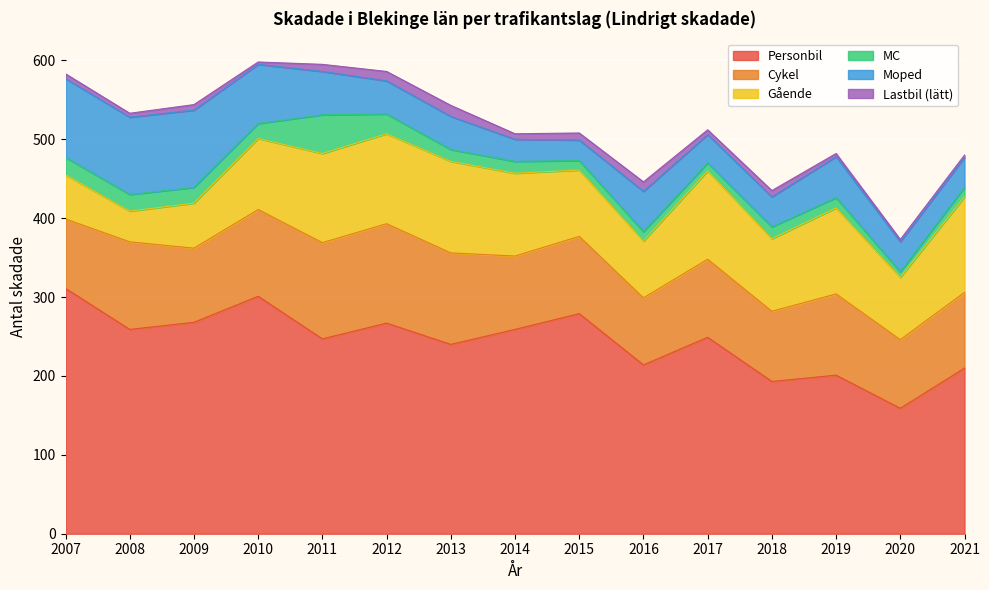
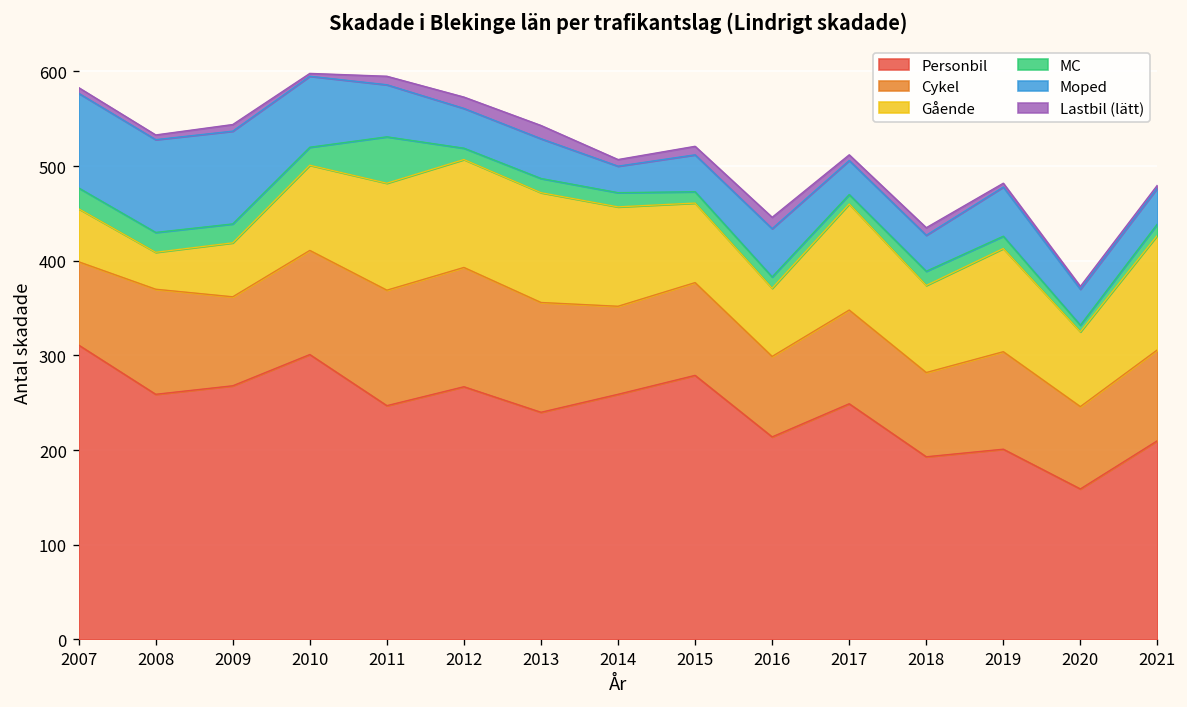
MC, 2012: 30 -> 10
Moped, 2015: 30 -> 40
